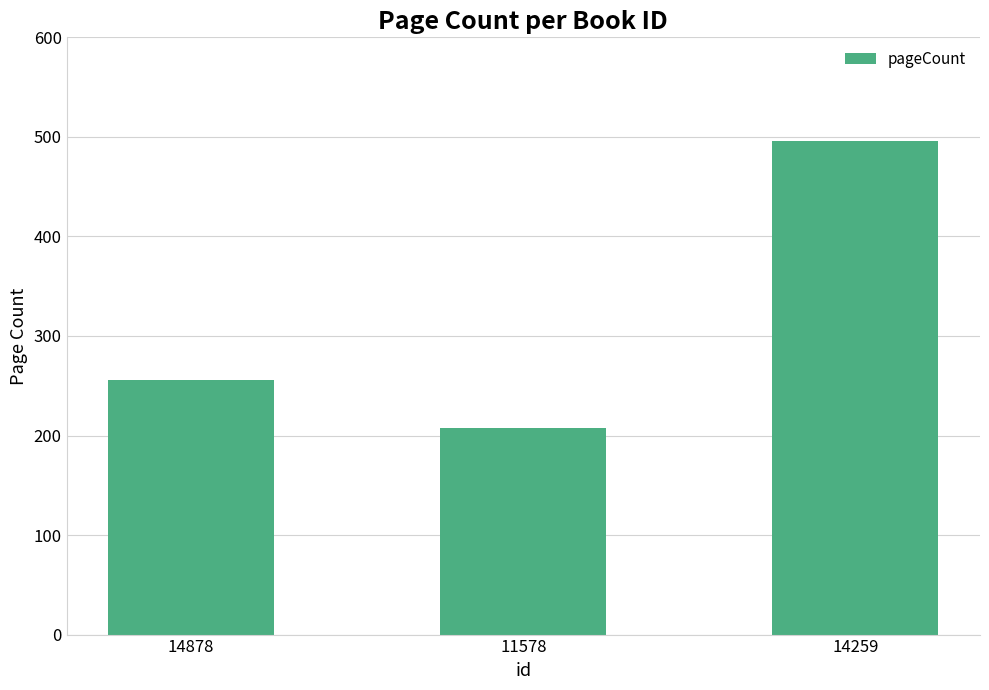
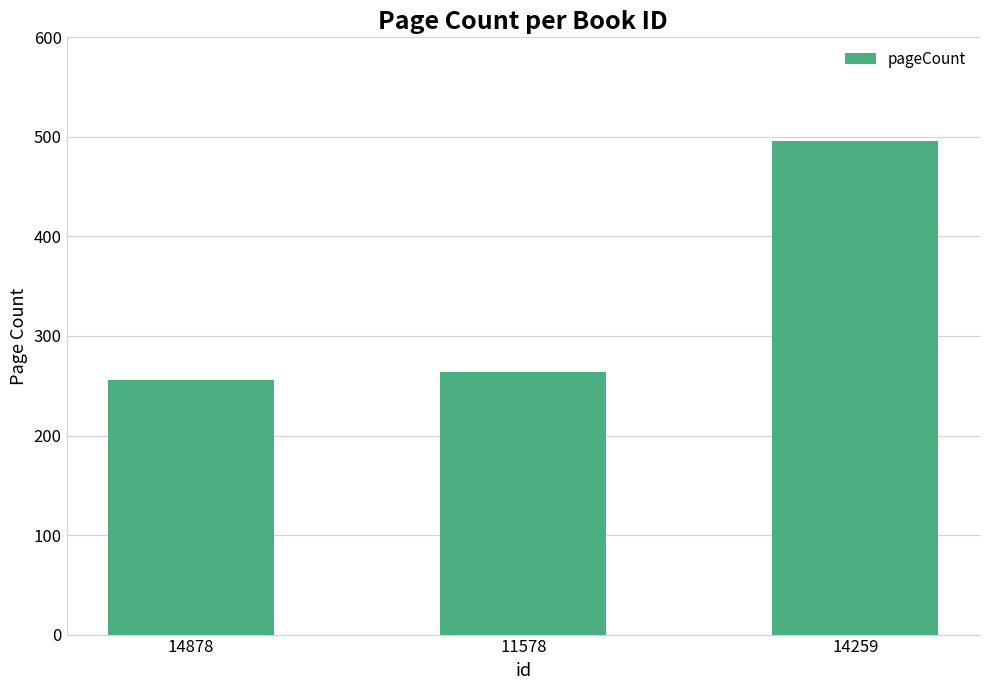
11578: 210 -> 260
